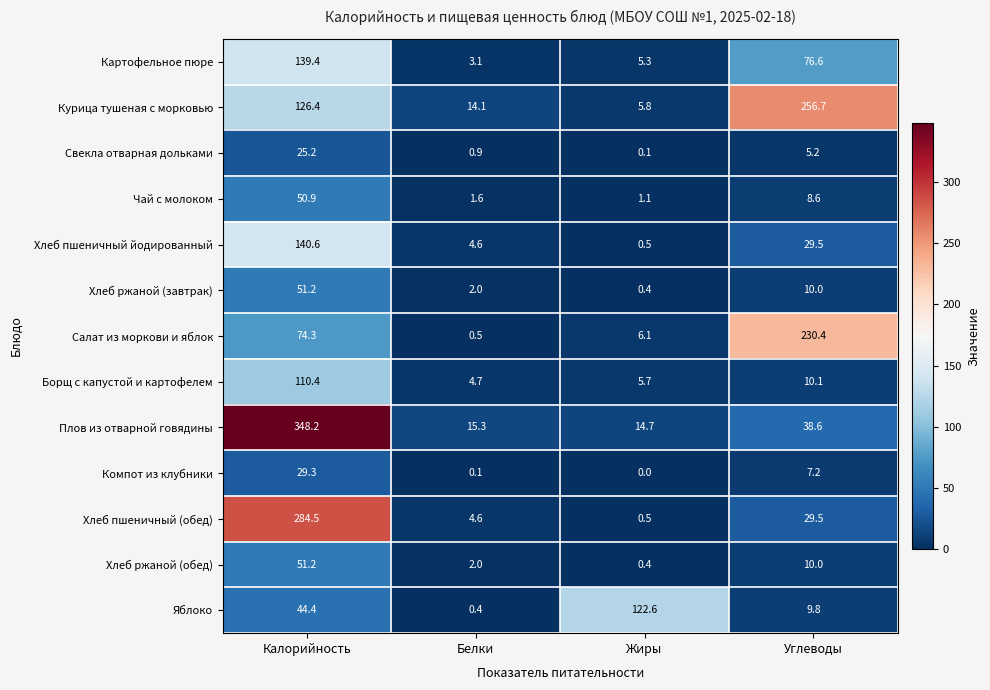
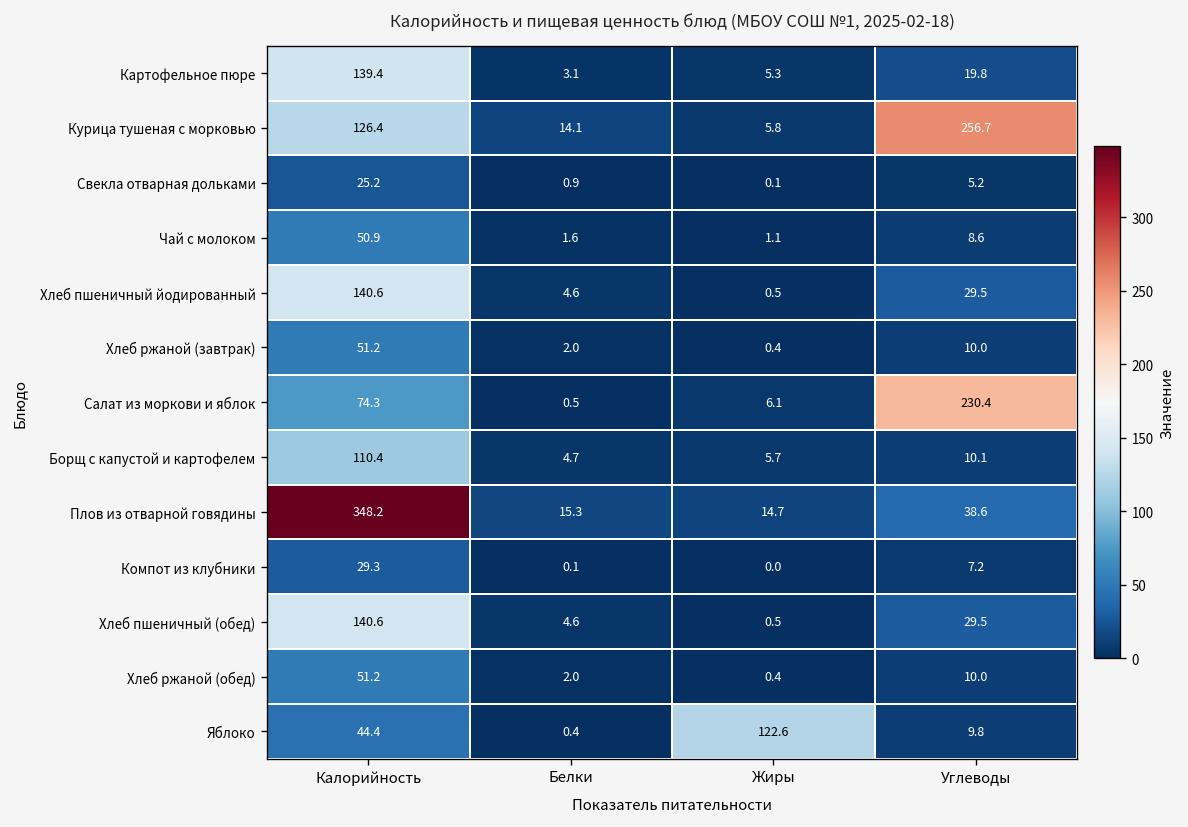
Картофельное пюре, Углеводы: 76.6 -> 19.8
Хлеб пшеничный (обед), Калорийность: 284.5 -> 140.6
